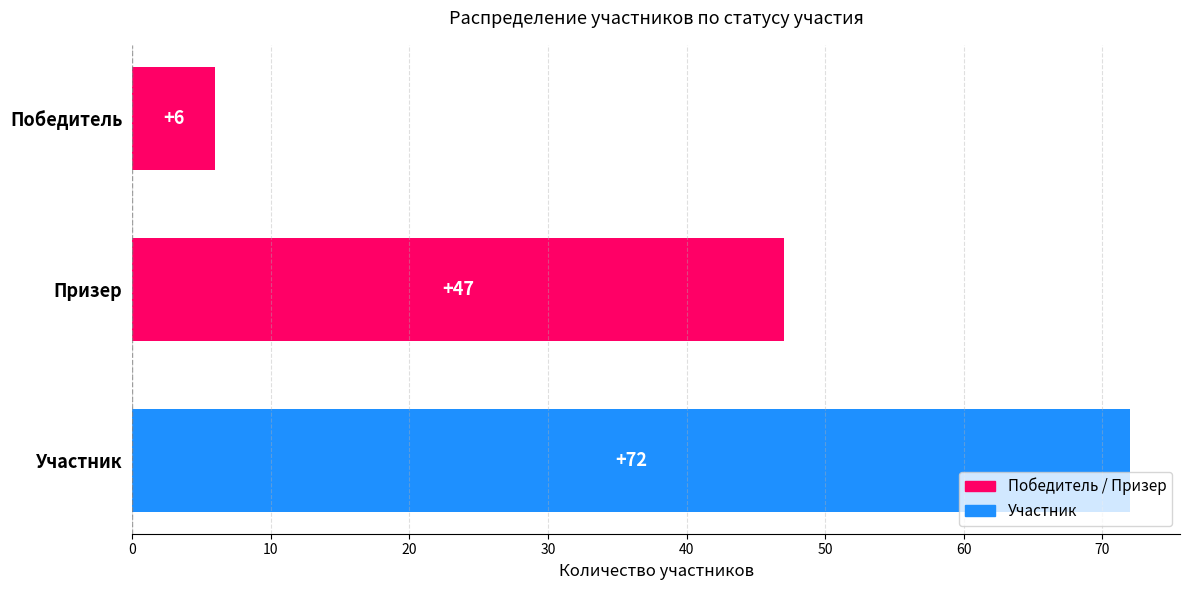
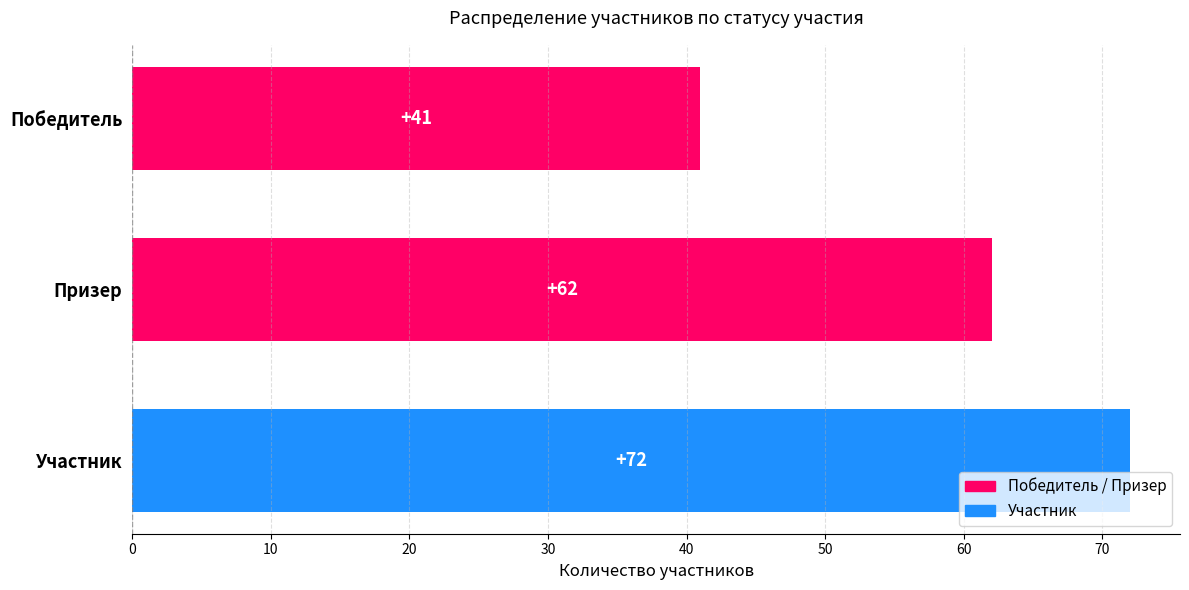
Победитель: +6 -> +41
Призер: +47 -> +62
